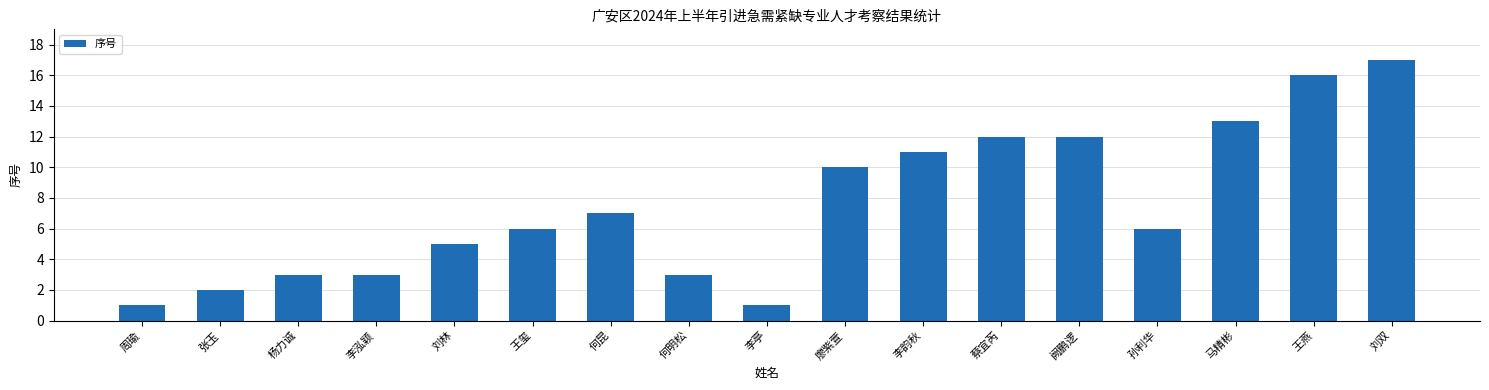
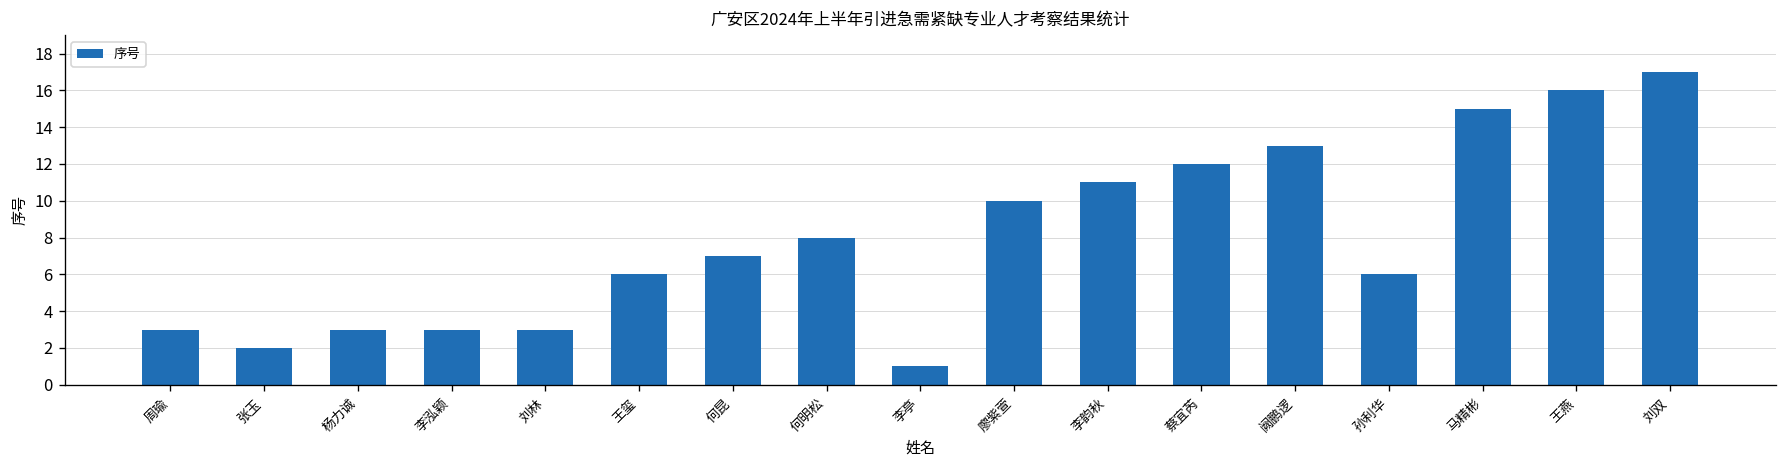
周瑜: 1 -> 3
刘林: 5 -> 3
何明松: 3 -> 8
阙鹏逻: 12 -> 13
马精彬: 13 -> 15
